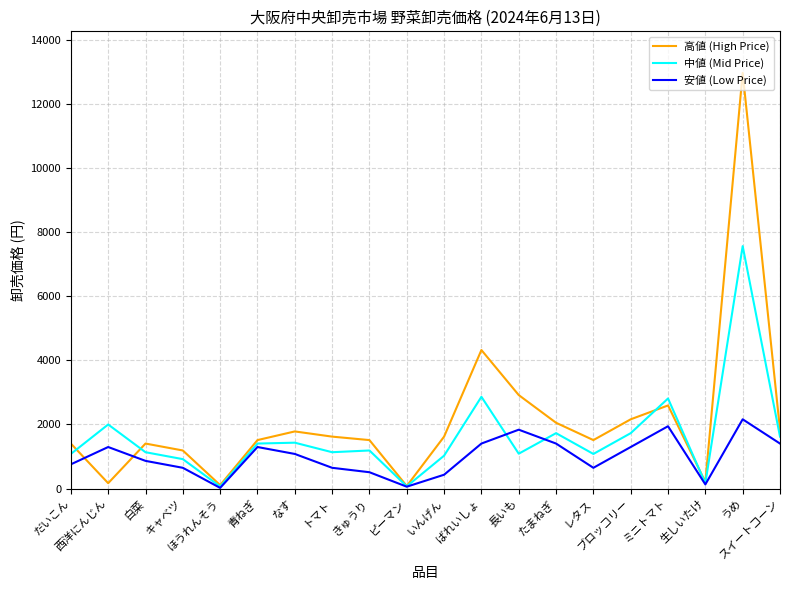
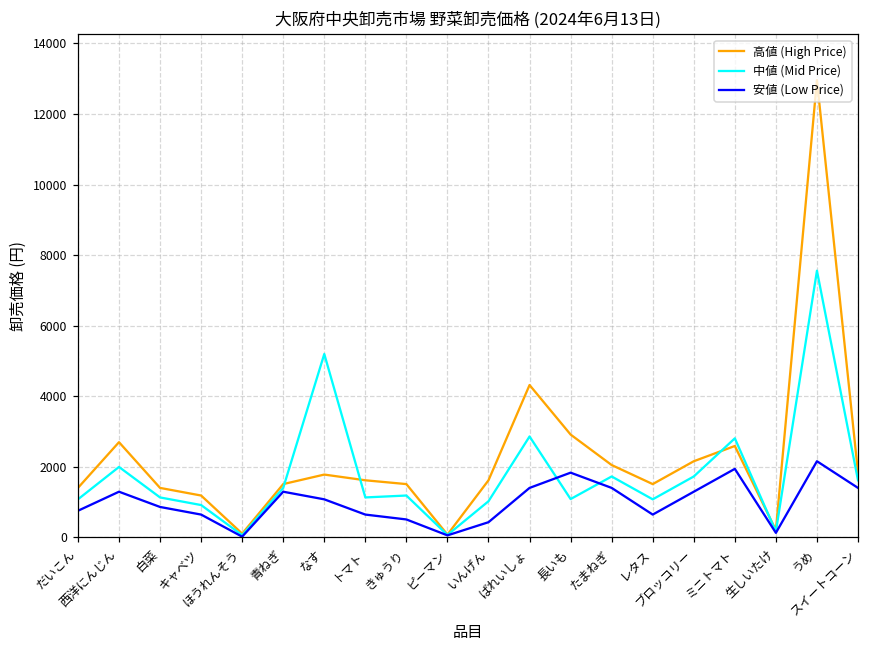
高値 (High Price), 西洋にんじん: 200 -> 2700
中値 (Mid Price), なす: 1400 -> 5200
